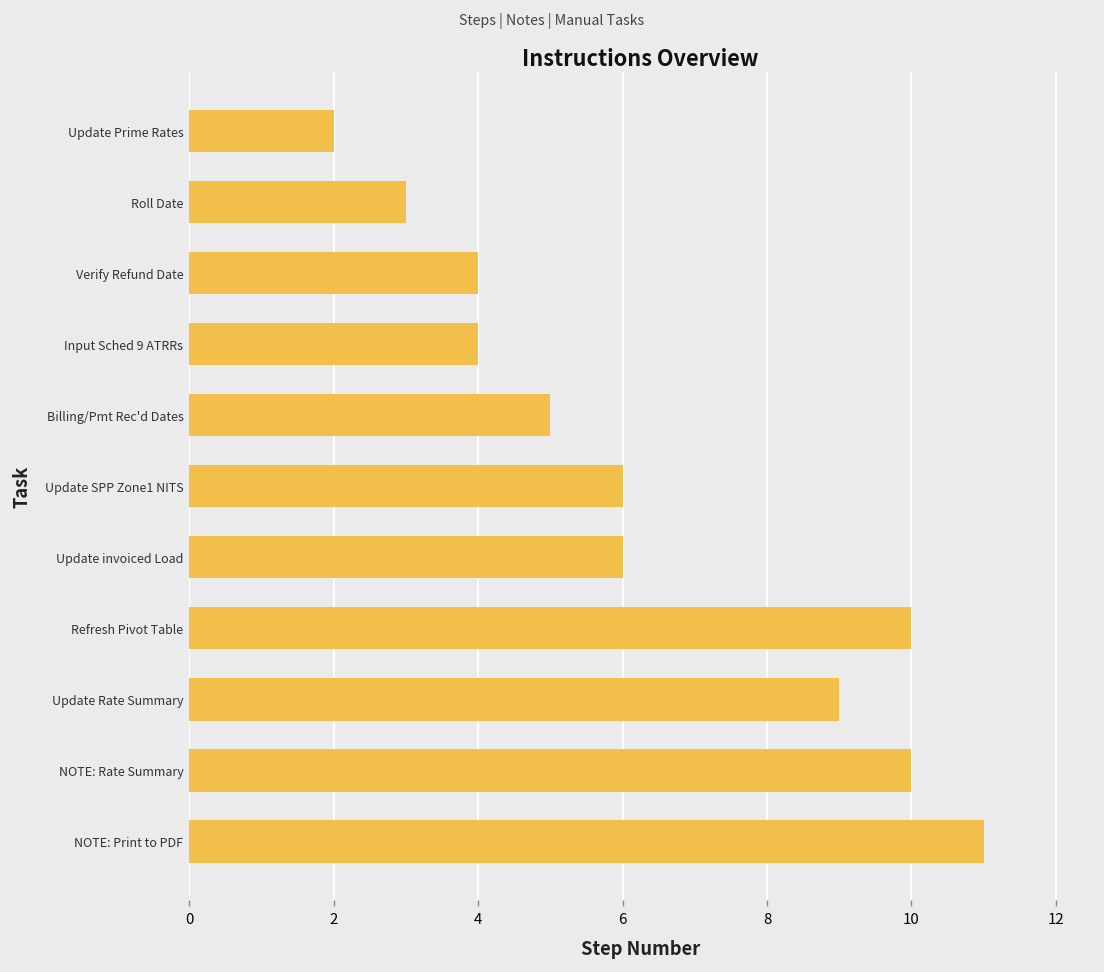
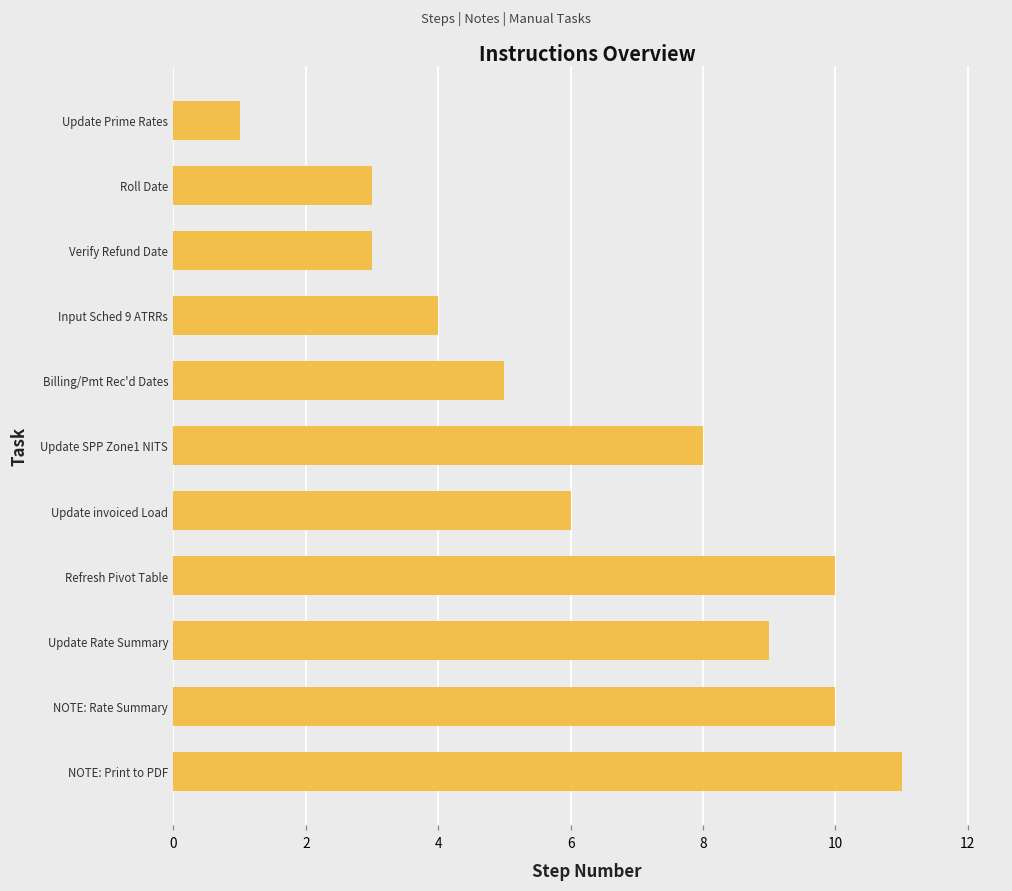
Update Prime Rates: 2 -> 1
Verify Refund Date: 4 -> 3
Update SPP Zone1 NITS: 6 -> 8
